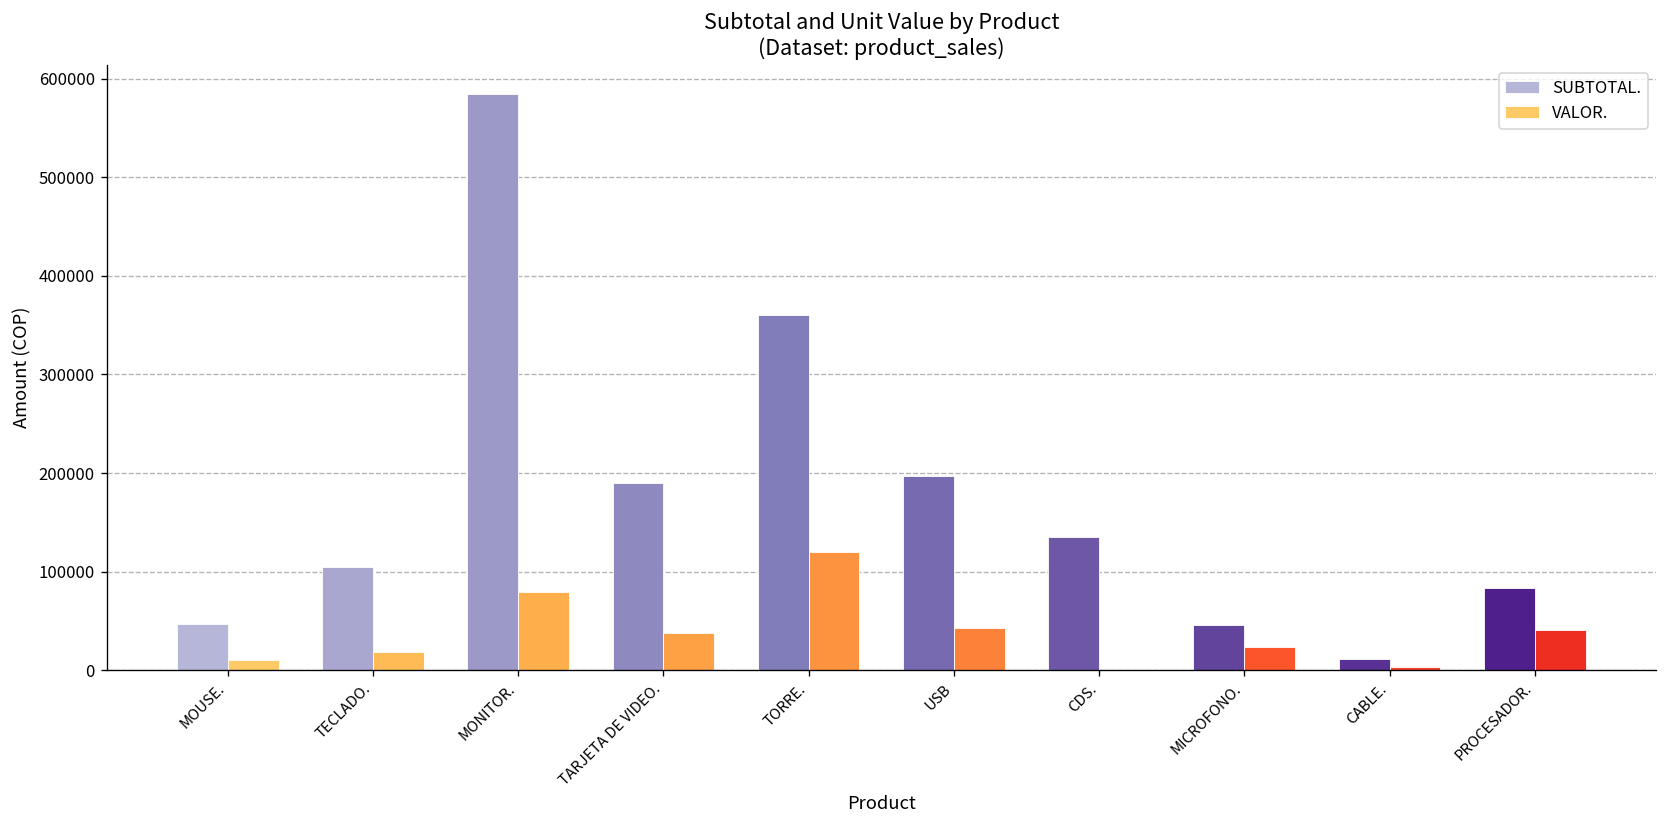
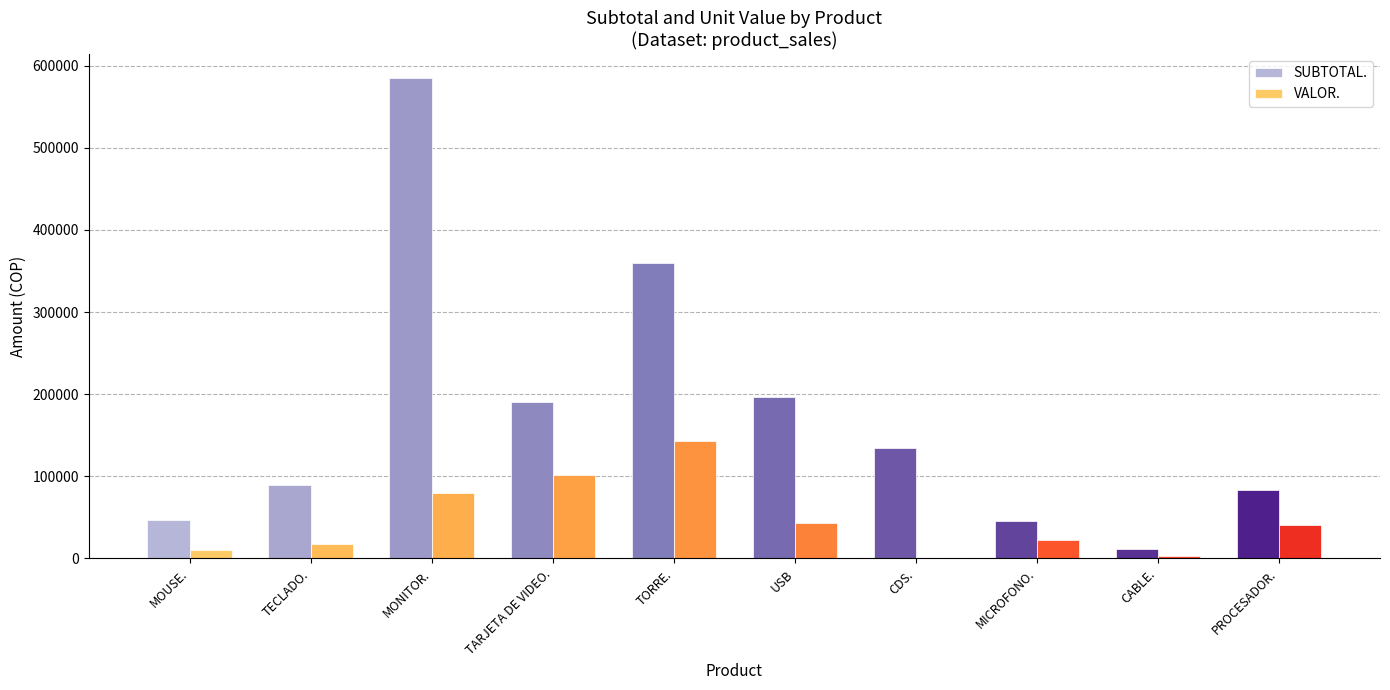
SUBTOTAL., TECLADO.: 100000 -> 90000
VALOR., TARJETA DE VIDEO.: 40000 -> 100000
VALOR., TORRE.: 120000 -> 140000
